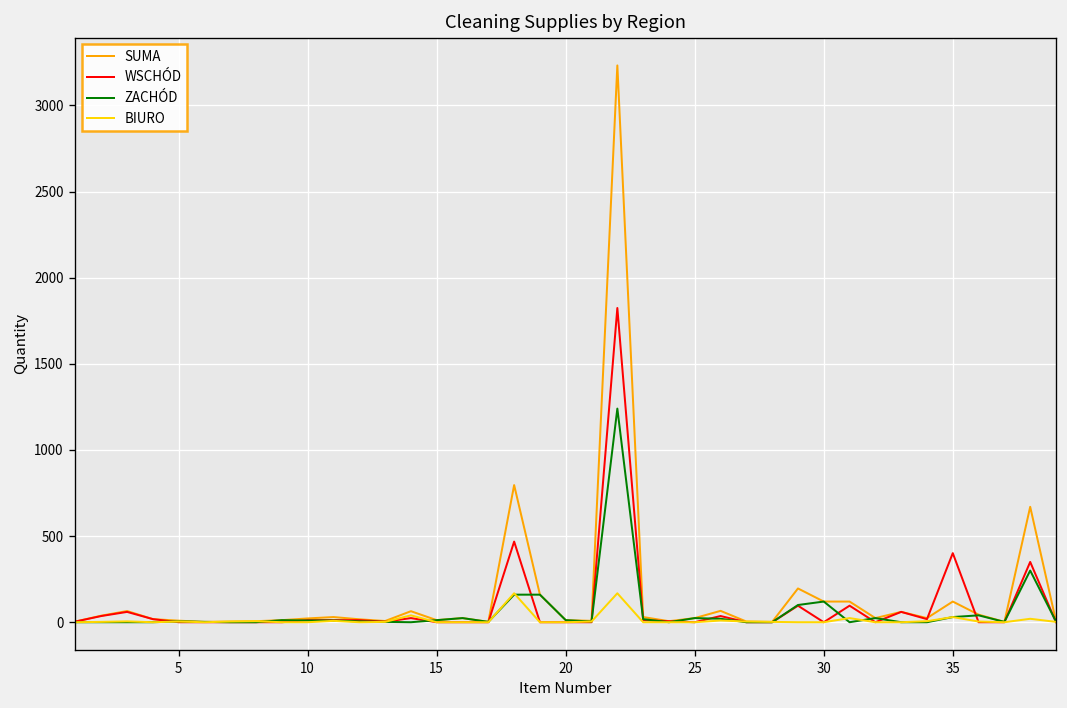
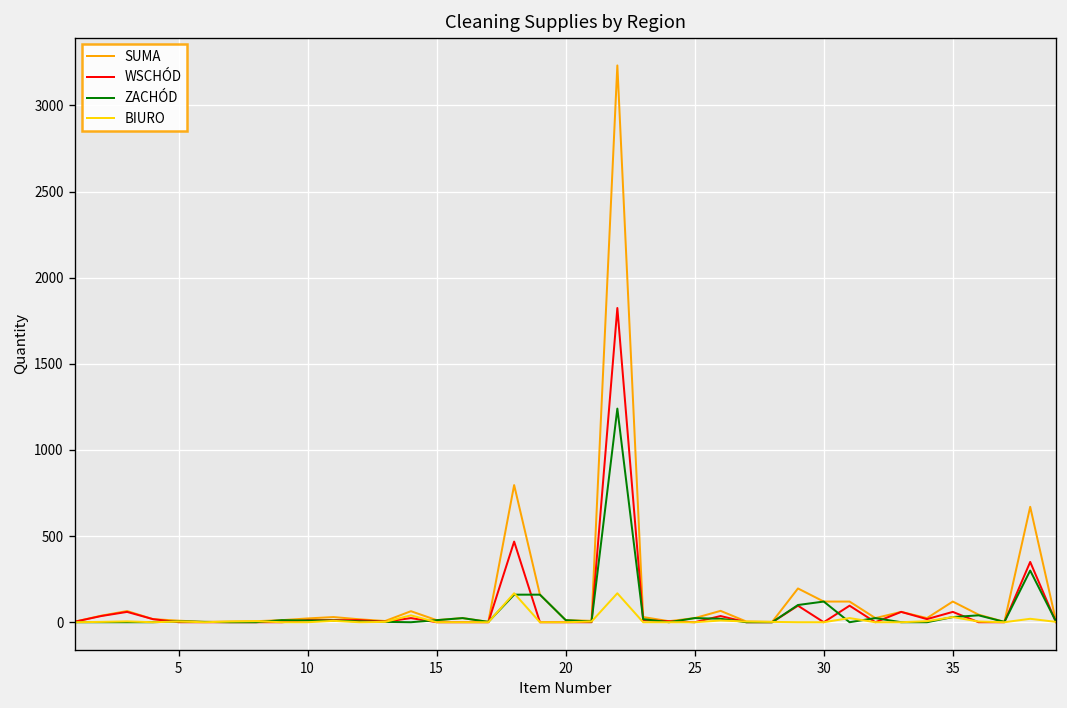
WSCHÓD, 35: 400 -> 60
